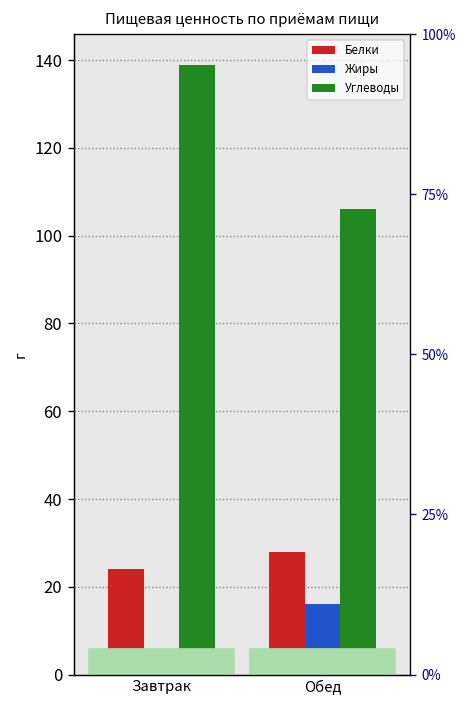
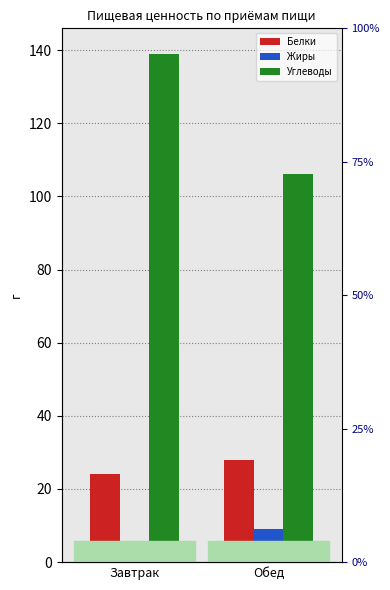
Жиры, Обед: 16 -> 9
